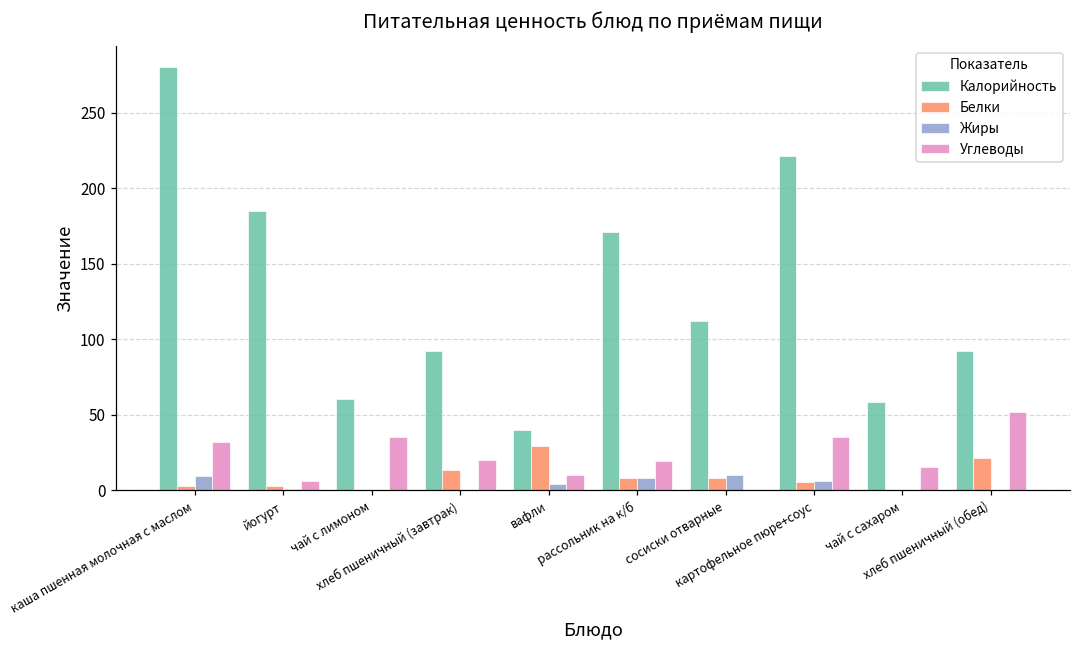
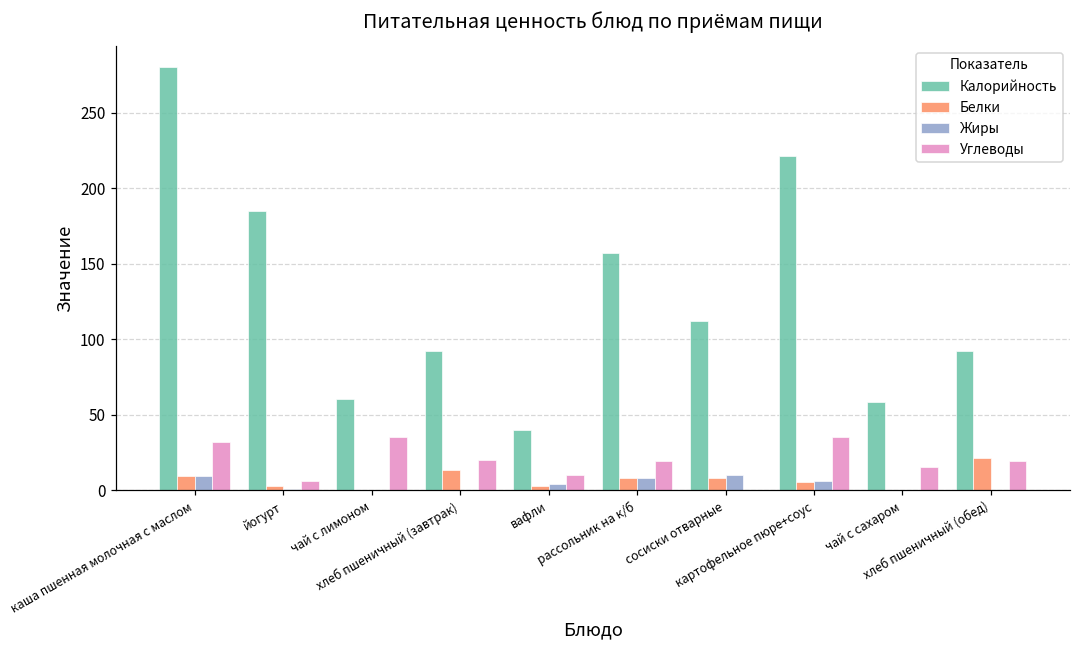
Белки, каша пшенная молочная с маслом: 3 -> 9
Белки, вафли: 29 -> 3
Калорийность, рассольник на к/б: 171 -> 157
Углеводы, хлеб пшеничный (обед): 52 -> 20
